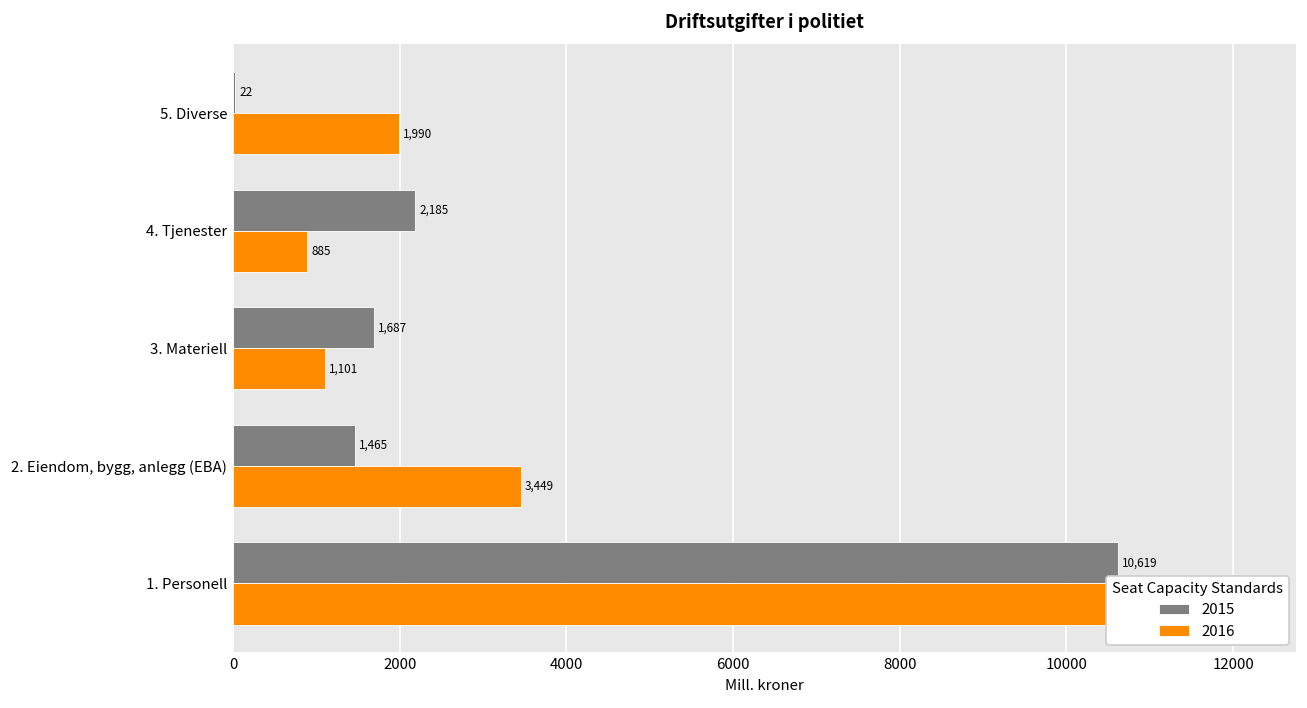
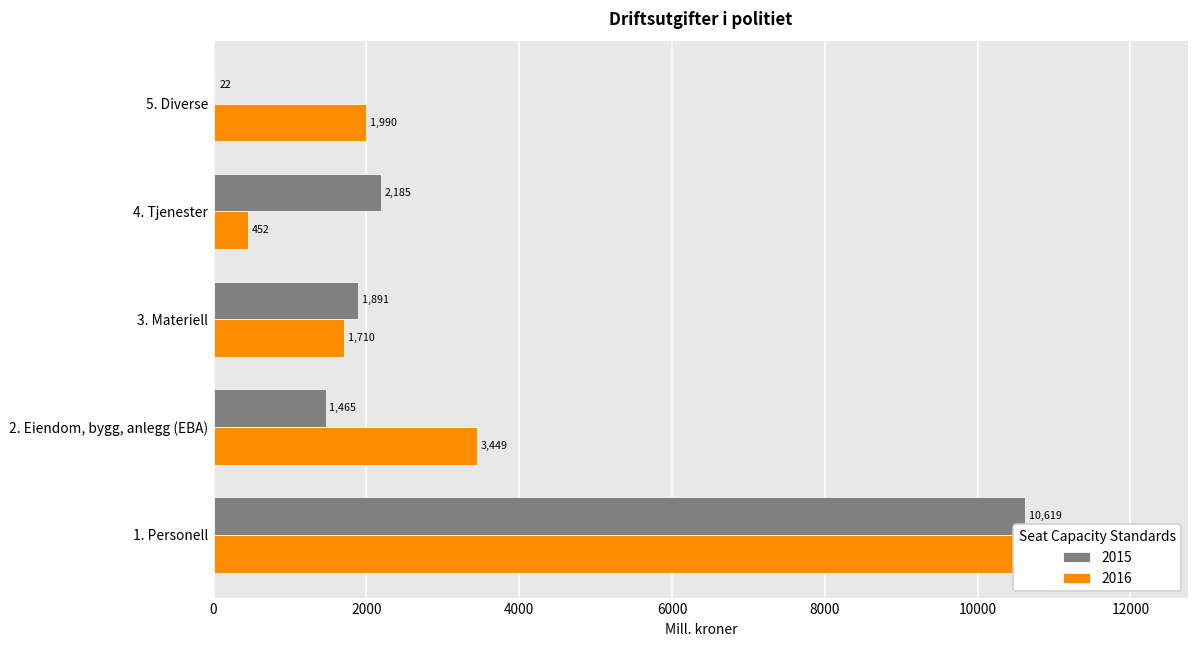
2016, 4. Tjenester: 885 -> 452
2015, 3. Materiell: 1,687 -> 1,891
2016, 3. Materiell: 1,101 -> 1,710
